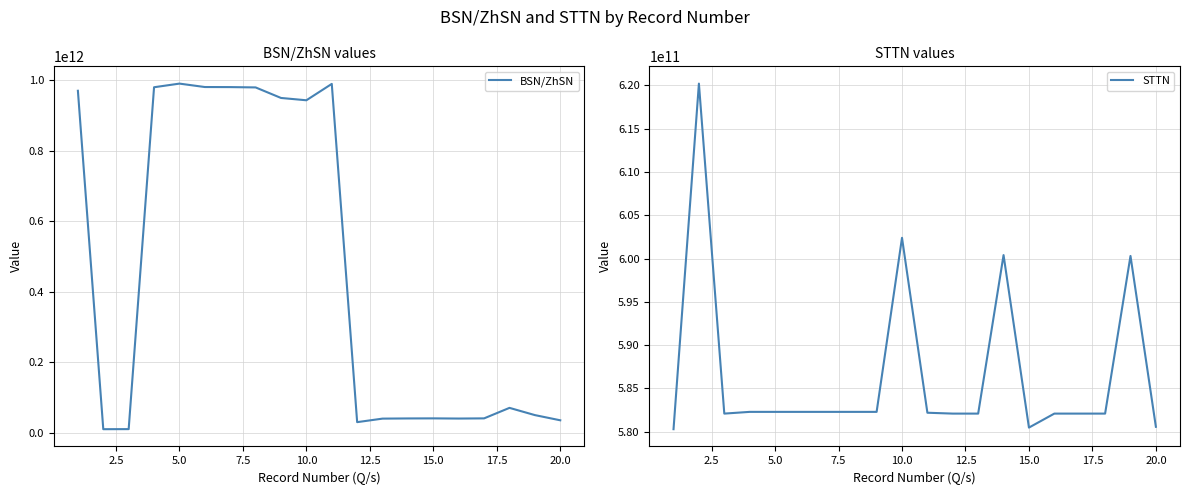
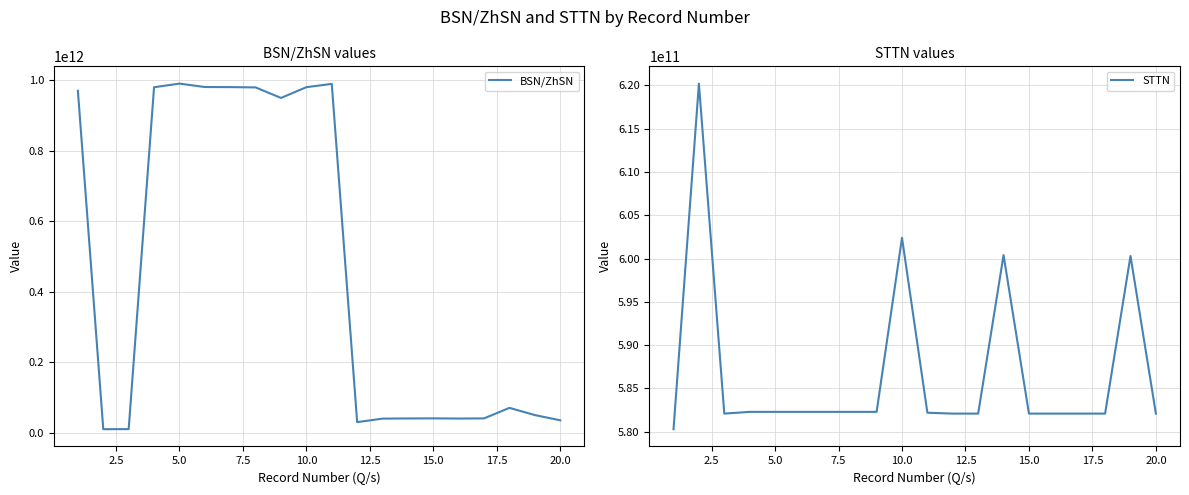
BSN/ZhSN values, 10.0: 940000000000 -> 980000000000
STTN values, 15.0: 580000000000 -> 582000000000
STTN values, 20.0: 581000000000 -> 582000000000
